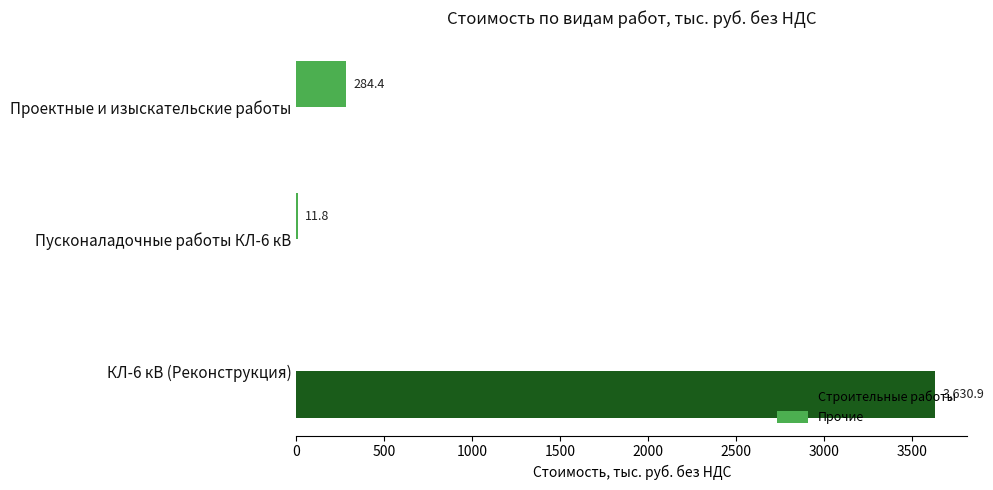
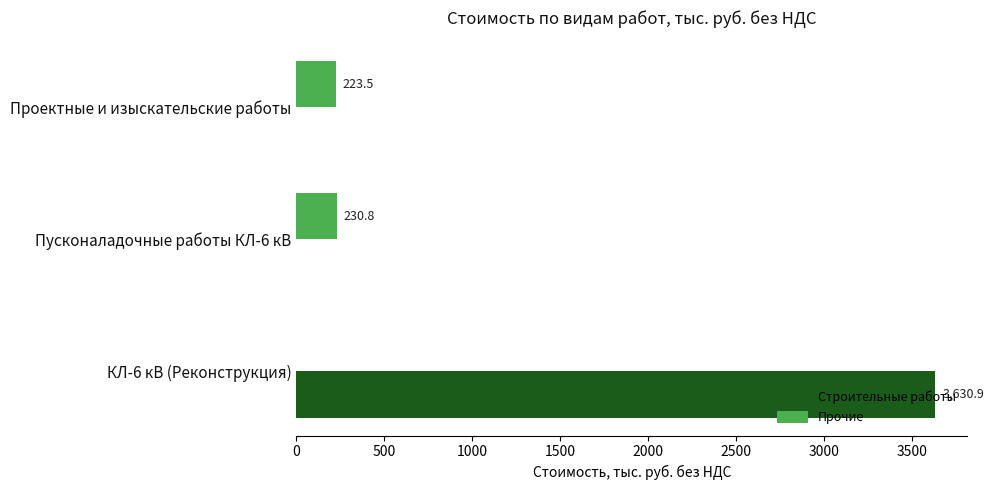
Прочие, Проектные и изыскательские работы: 284.4 -> 223.5
Прочие, Пусконаладочные работы КЛ-6 кВ: 11.8 -> 230.8
